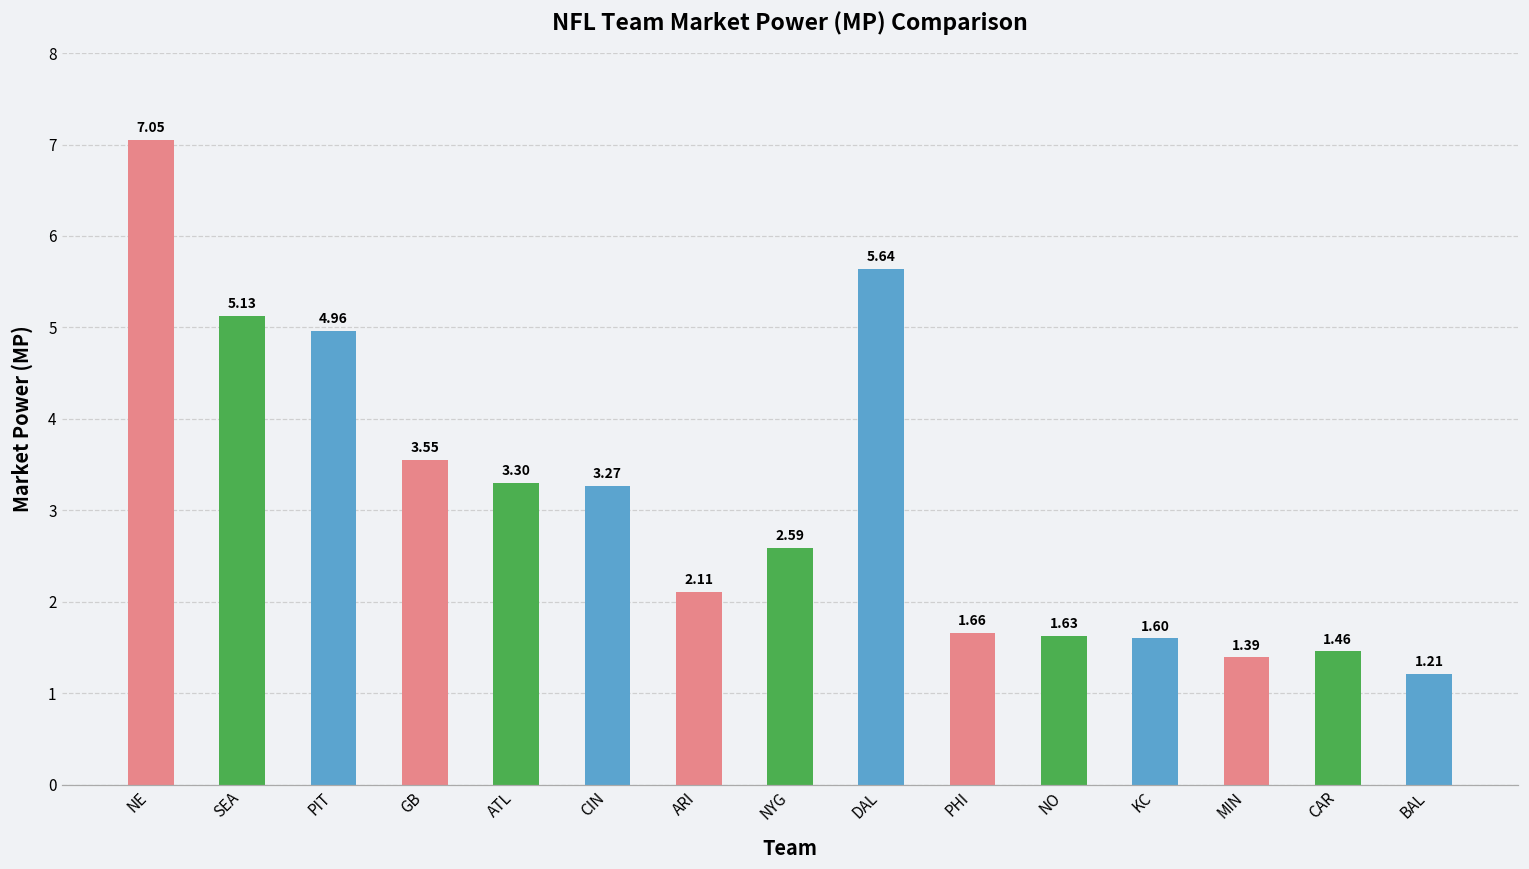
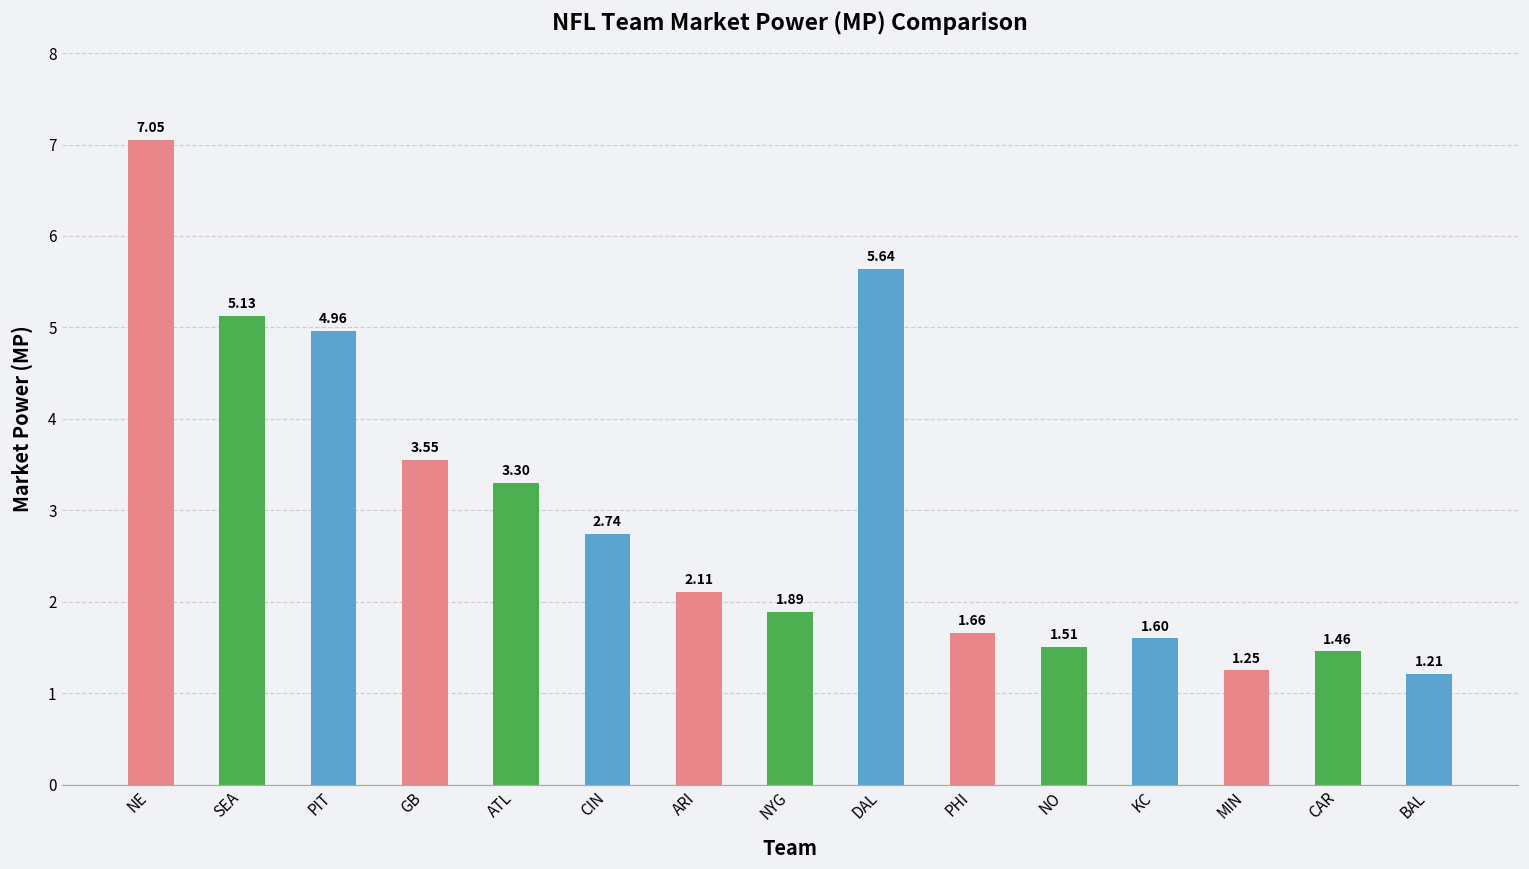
CIN: 3.27 -> 2.74
NYG: 2.59 -> 1.89
NO: 1.63 -> 1.51
MIN: 1.39 -> 1.25
